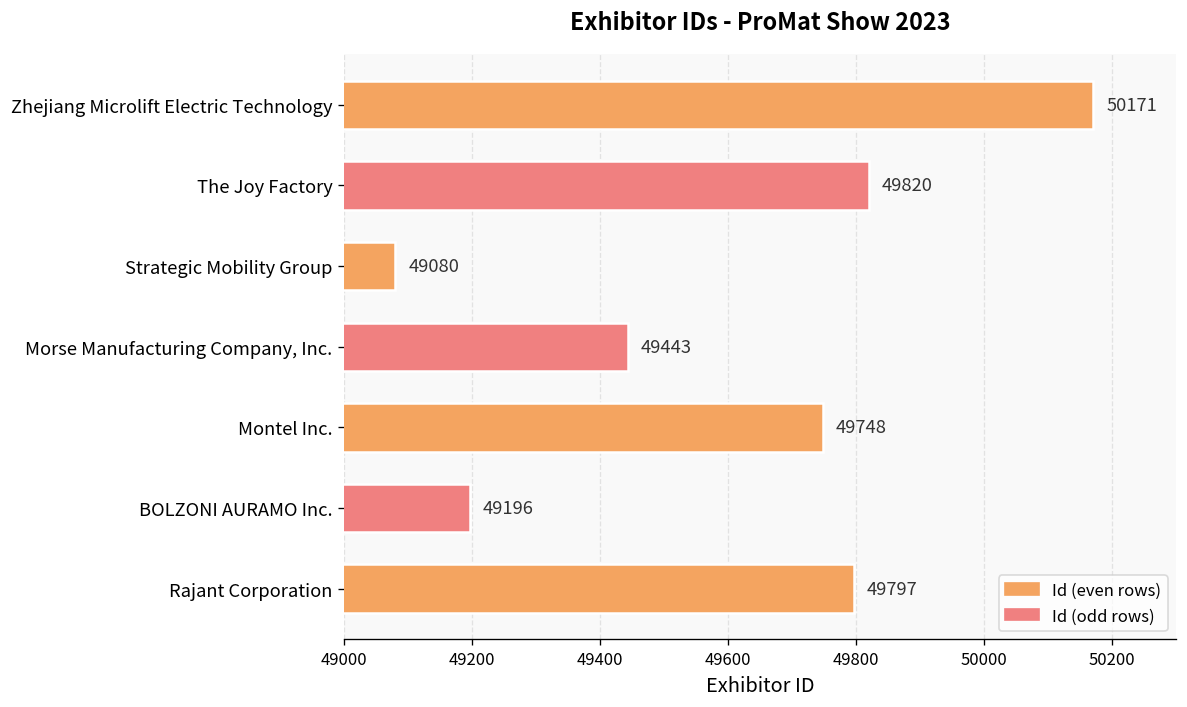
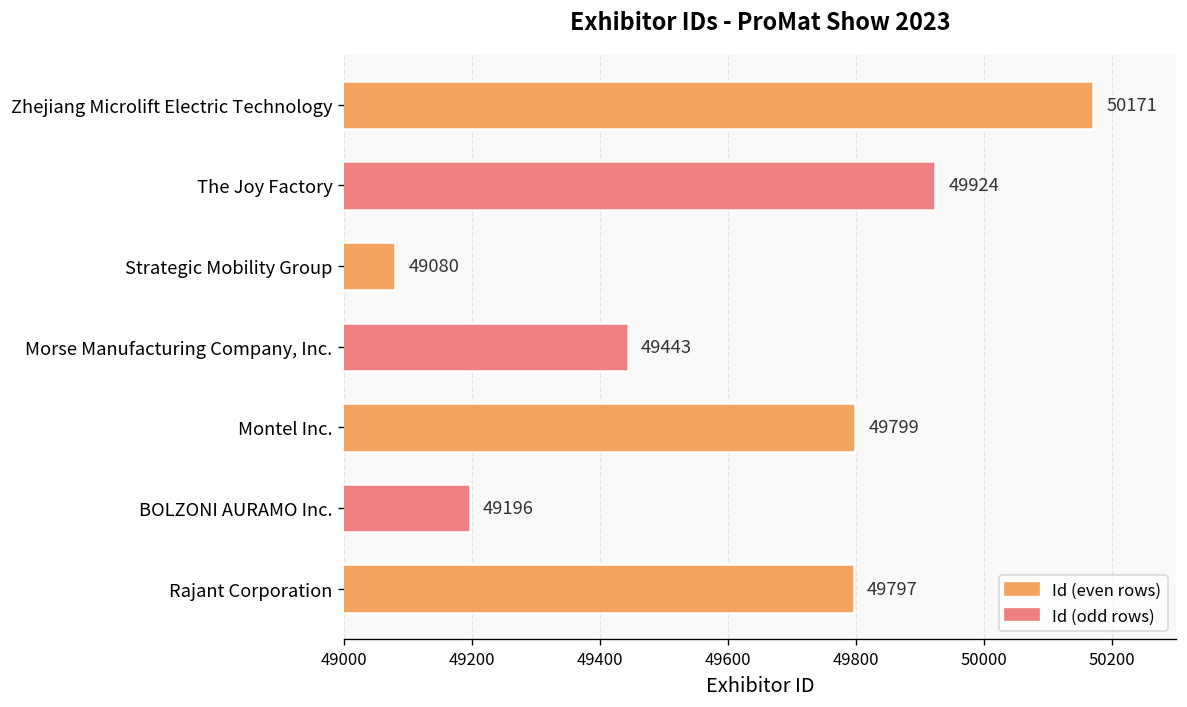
The Joy Factory: 49820 -> 49924
Montel Inc.: 49748 -> 49799
